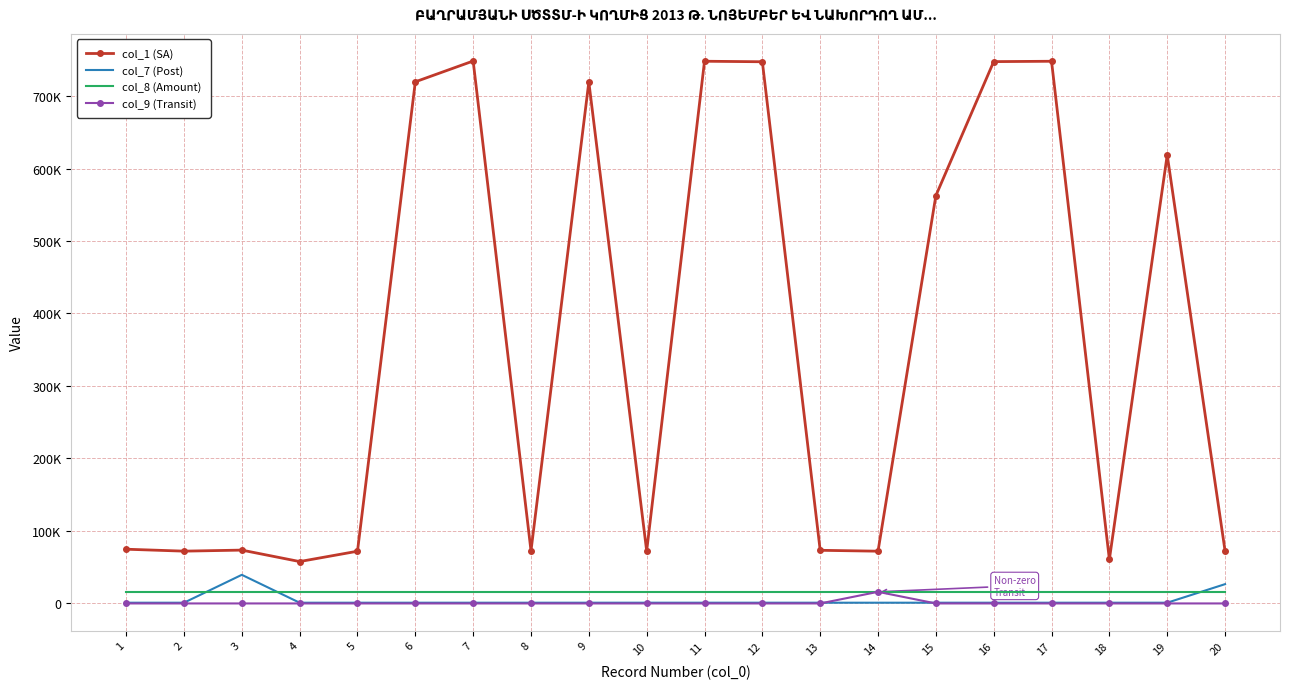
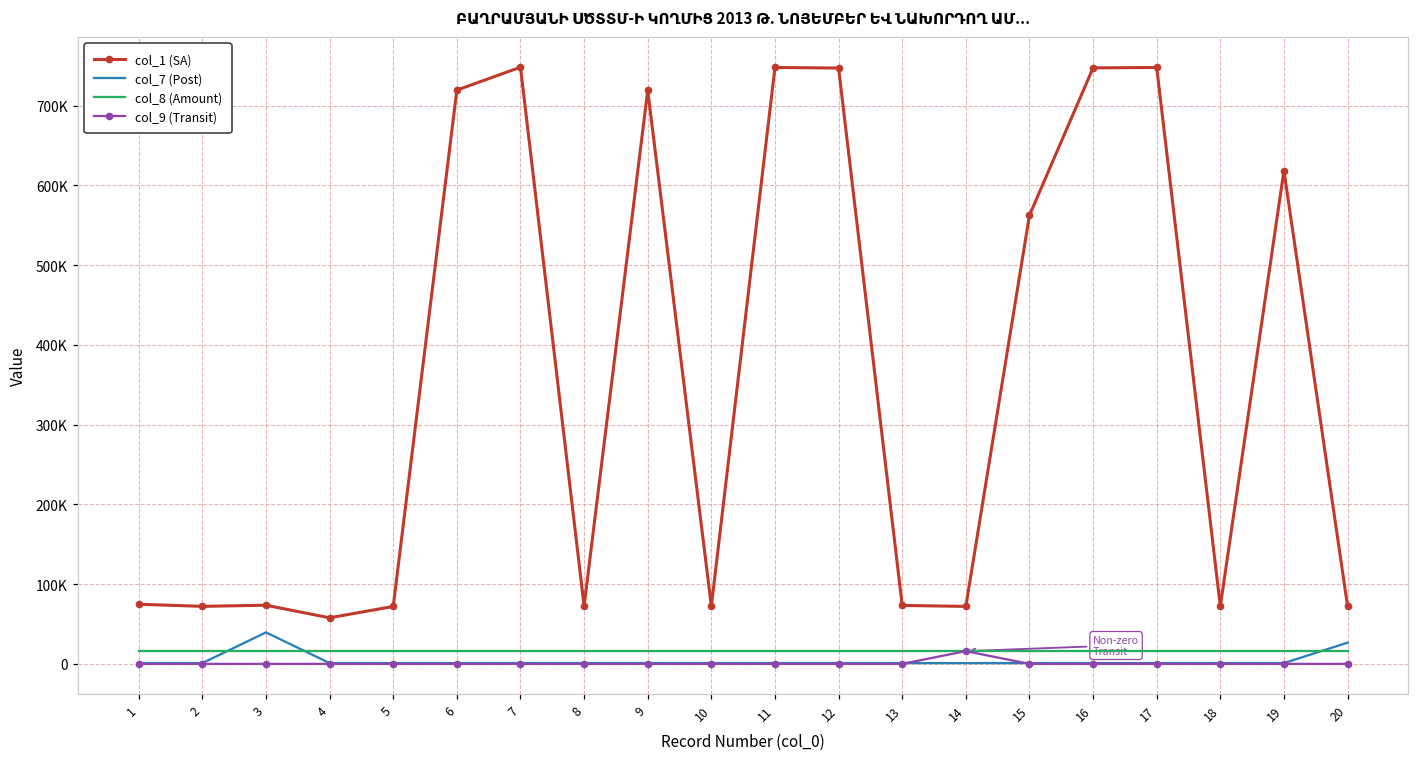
col_1 (SA), 18: 60000 -> 70000
